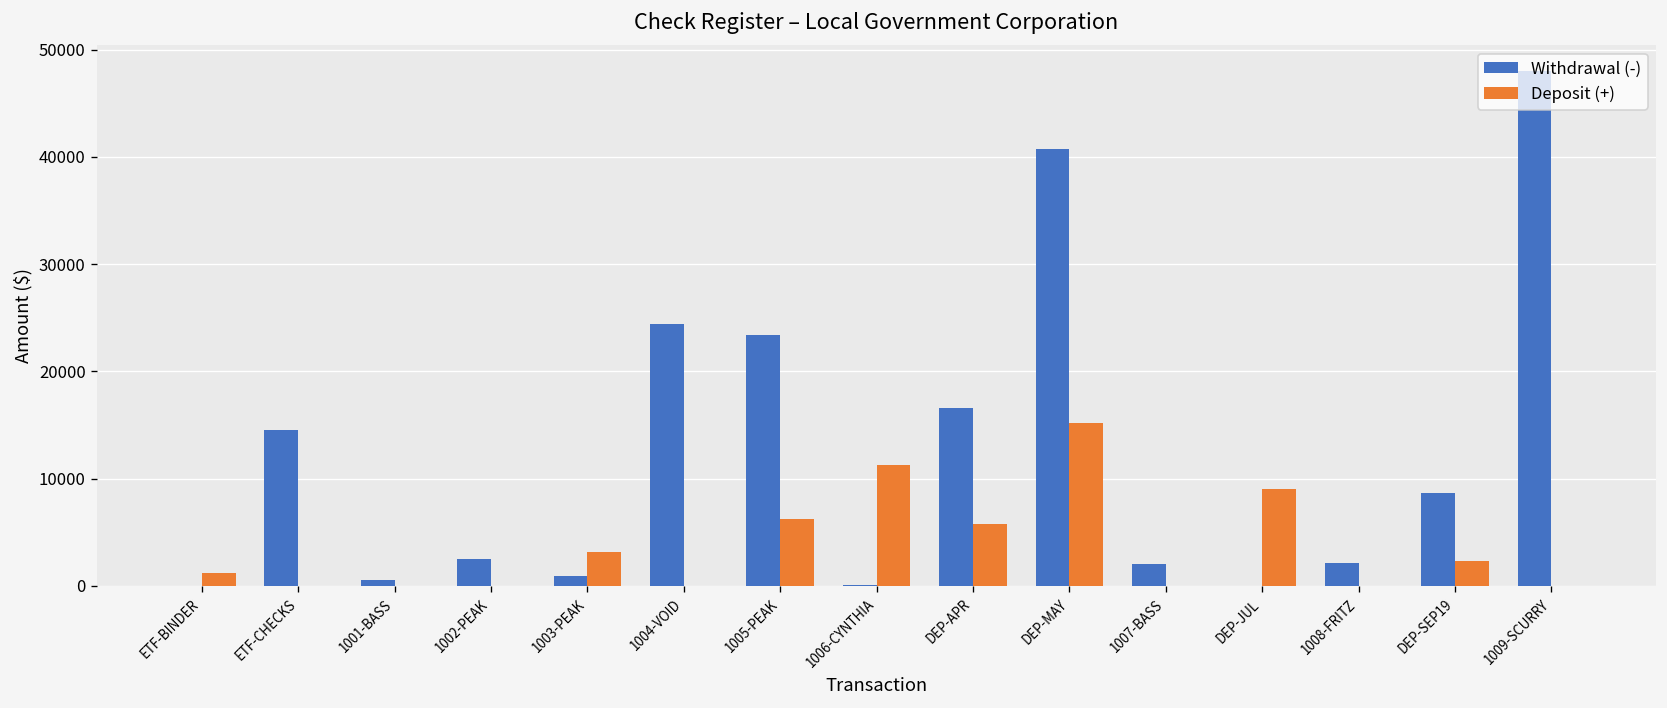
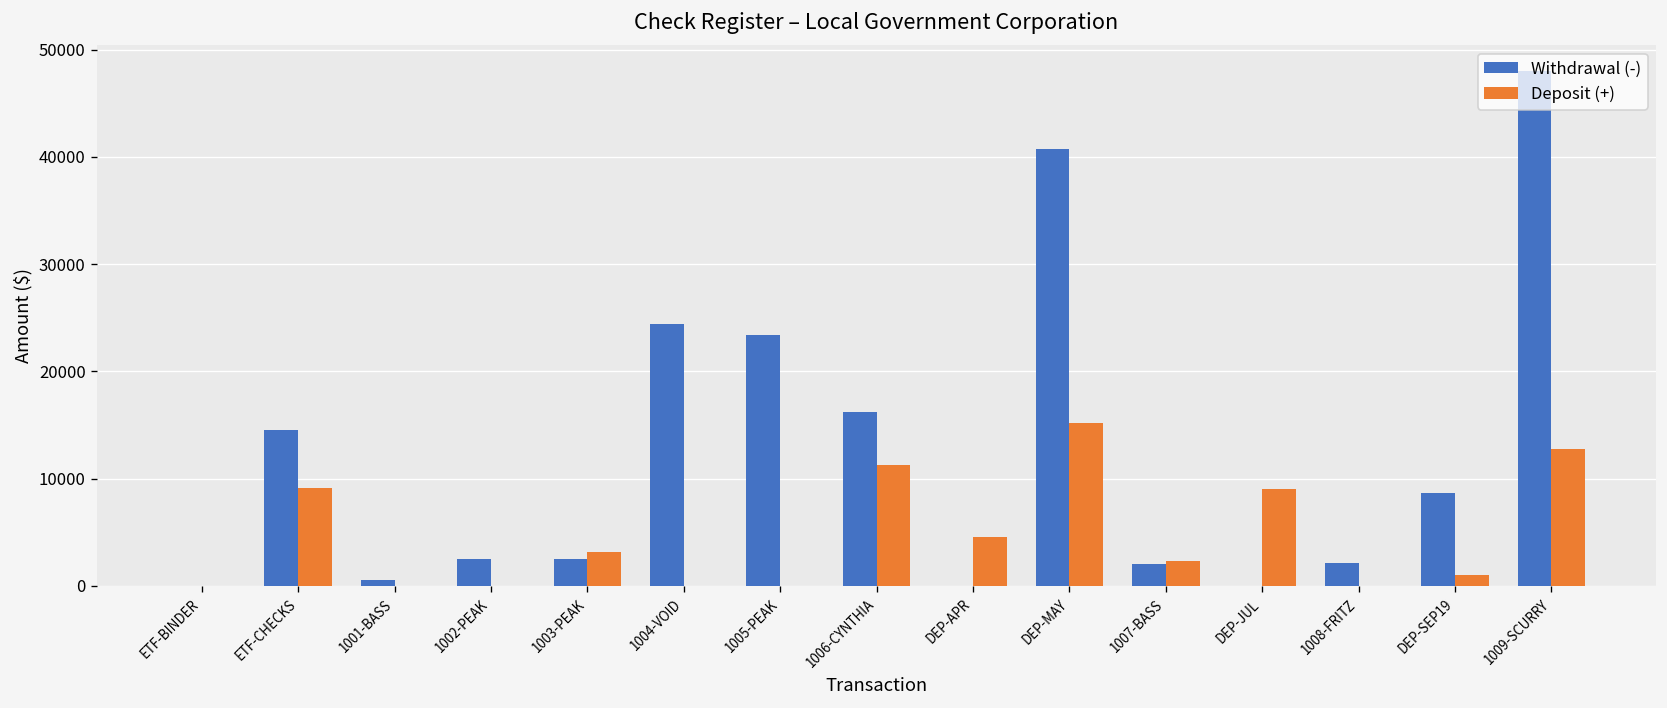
Deposit (+), ETF-BINDER: 1000 -> 0
Deposit (+), ETF-CHECKS: 0 -> 9000
Withdrawal (-), 1003-PEAK: 1000 -> 3000
Deposit (+), 1005-PEAK: 6000 -> 0
Withdrawal (-), 1006-CYNTHIA: 0 -> 16000
Withdrawal (-), DEP-APR: 17000 -> 0
Deposit (+), DEP-APR: 6000 -> 5000
Deposit (+), 1007-BASS: 0 -> 2000
Deposit (+), DEP-SEP19: 2000 -> 1000
Deposit (+), 1009-SCURRY: 0 -> 13000
